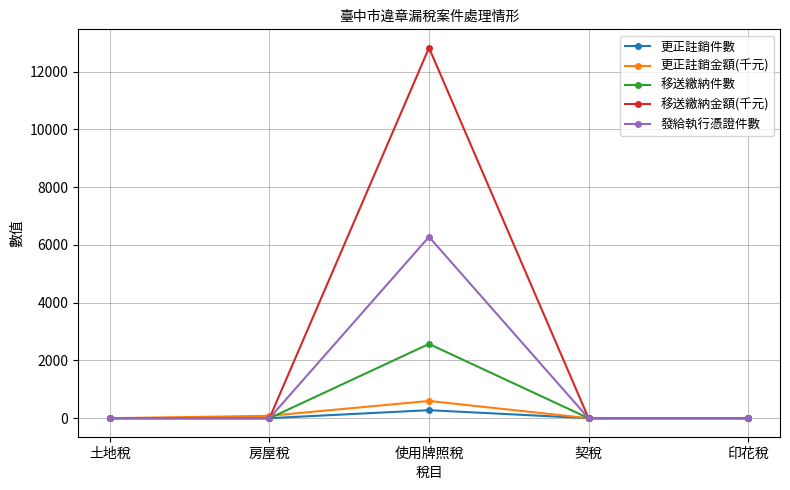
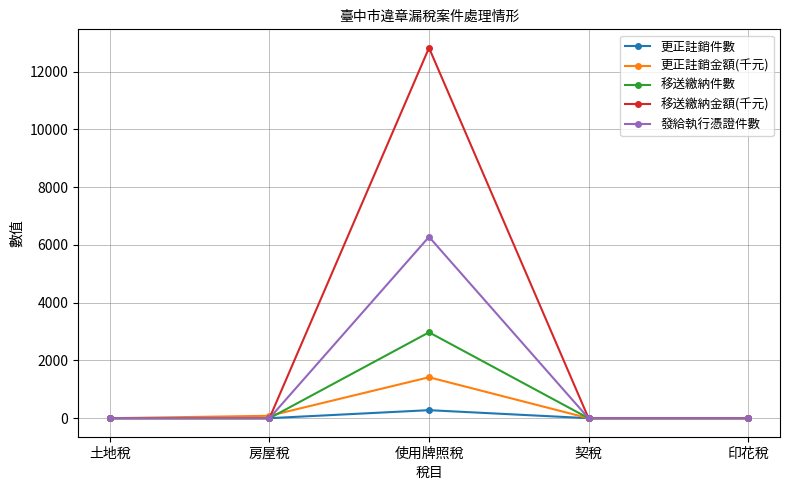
更正註銷金額(千元), 使用牌照稅: 600 -> 1400
移送繳納件數, 使用牌照稅: 2600 -> 3000
